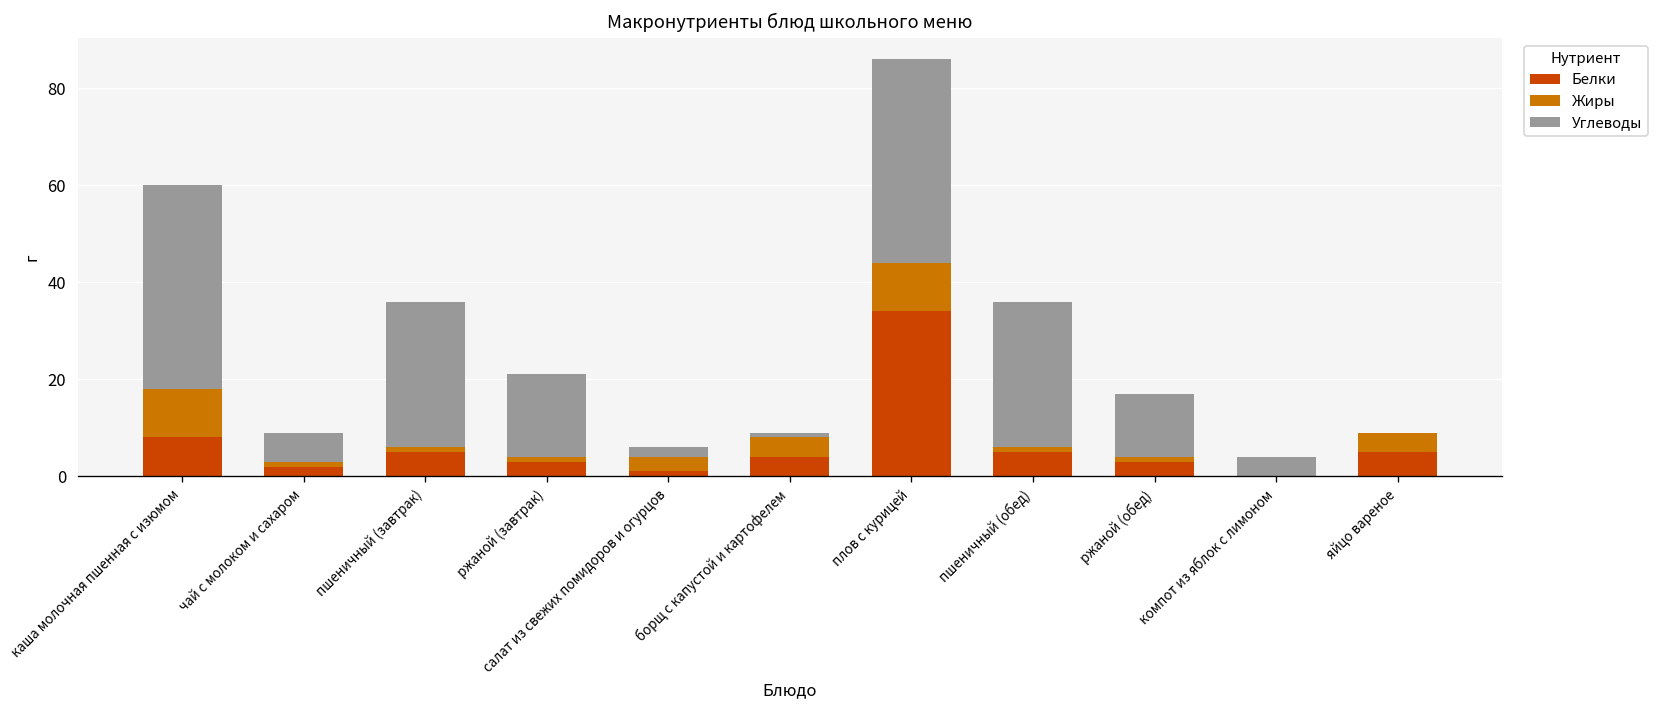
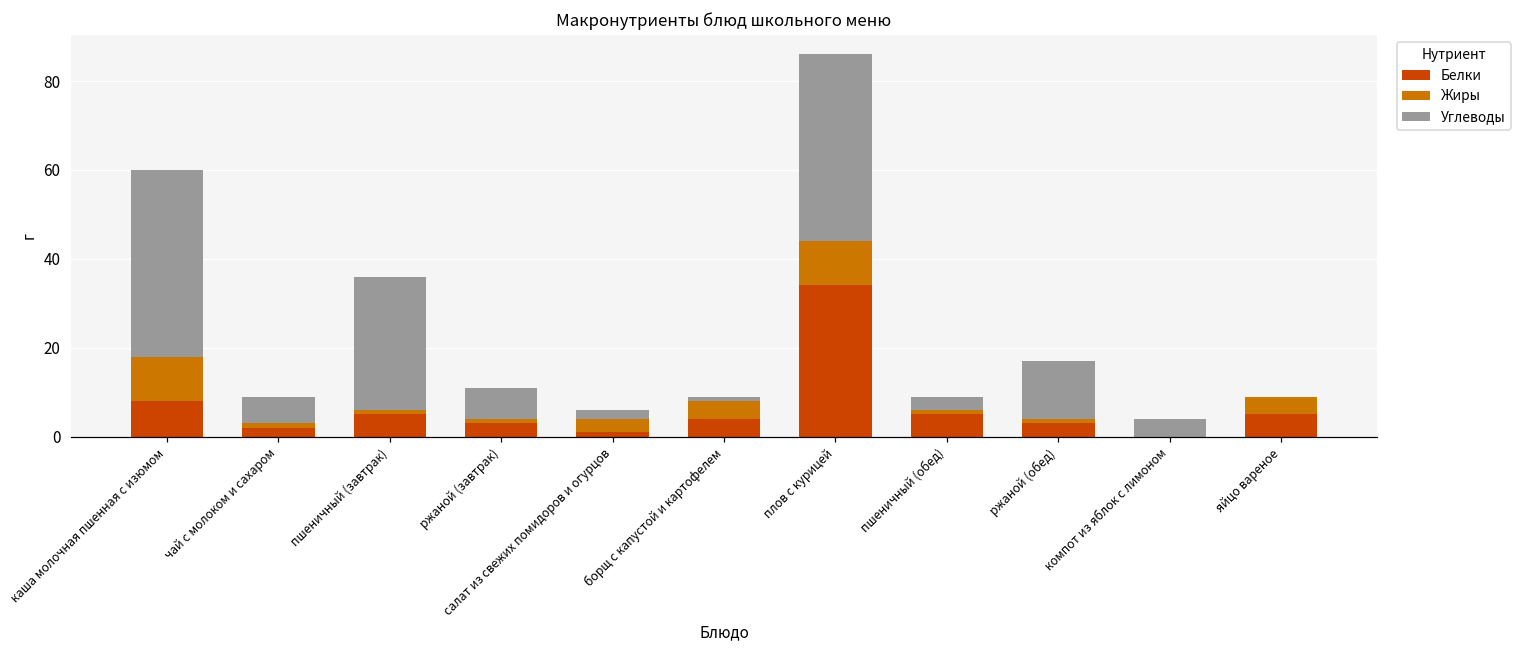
Углеводы, ржаной (завтрак): 17 -> 7
Углеводы, пшеничный (обед): 30 -> 3
